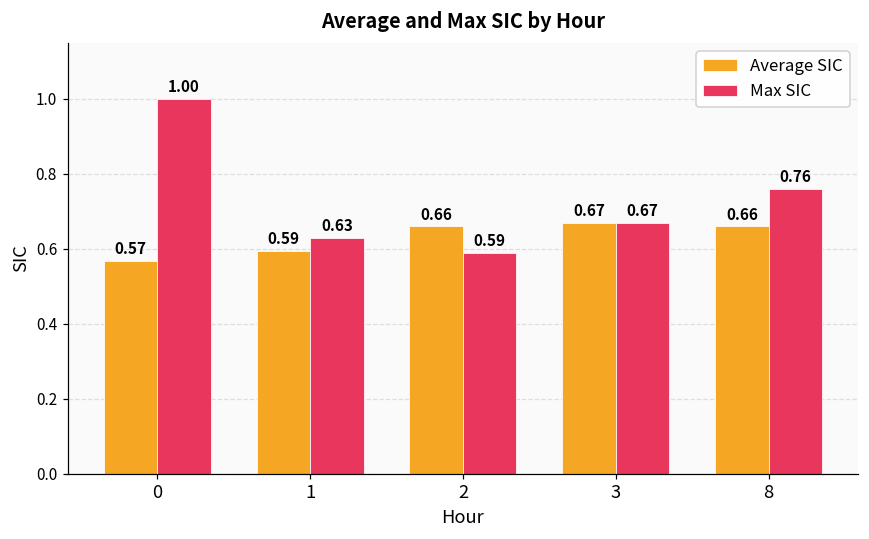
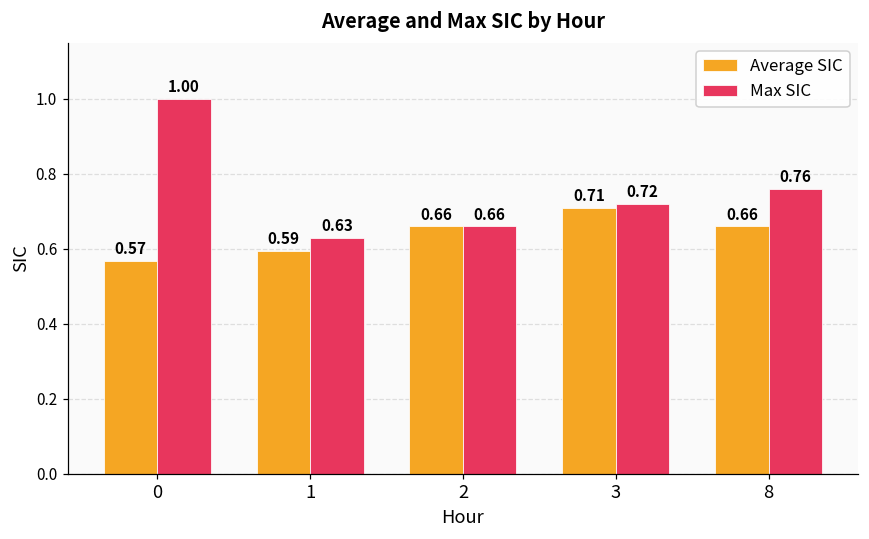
Max SIC, 2: 0.59 -> 0.66
Average SIC, 3: 0.67 -> 0.71
Max SIC, 3: 0.67 -> 0.72
